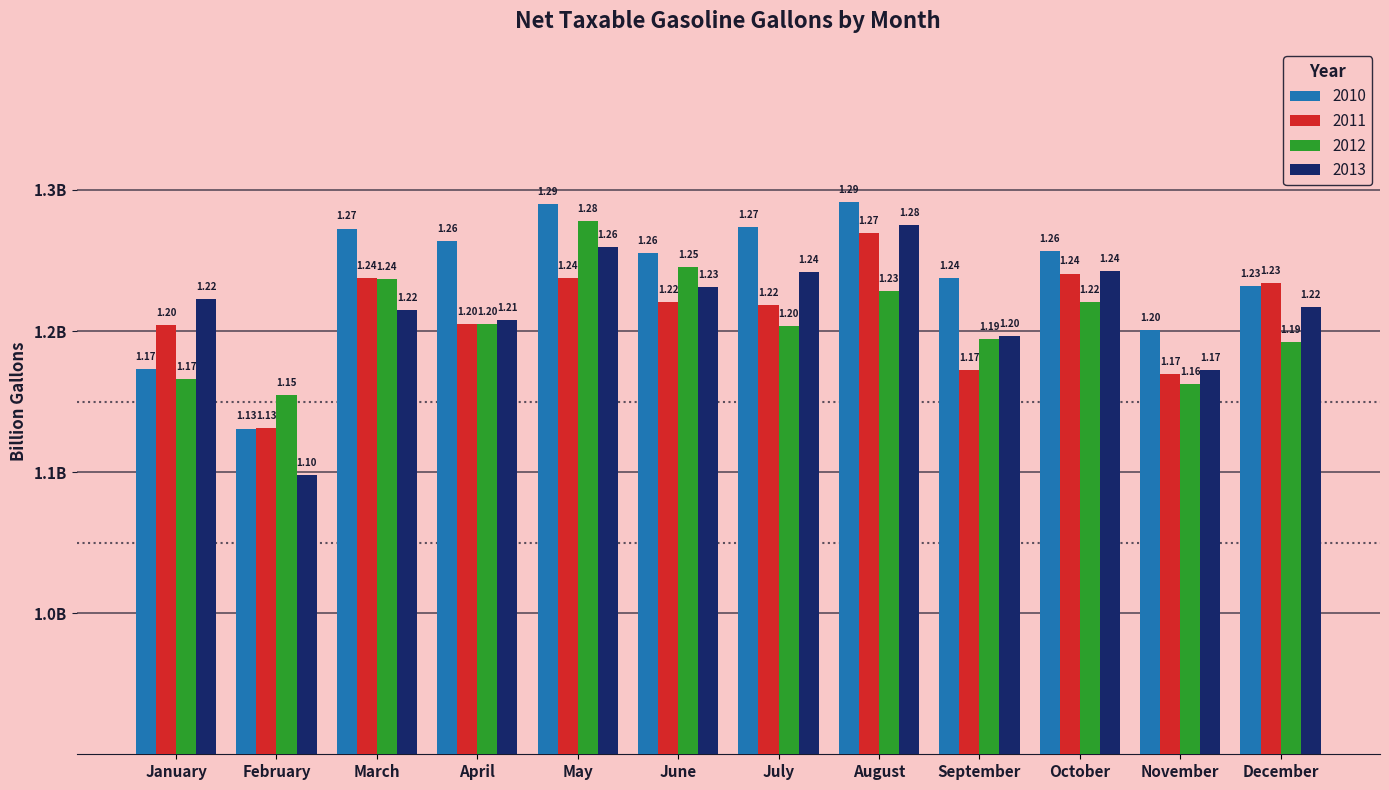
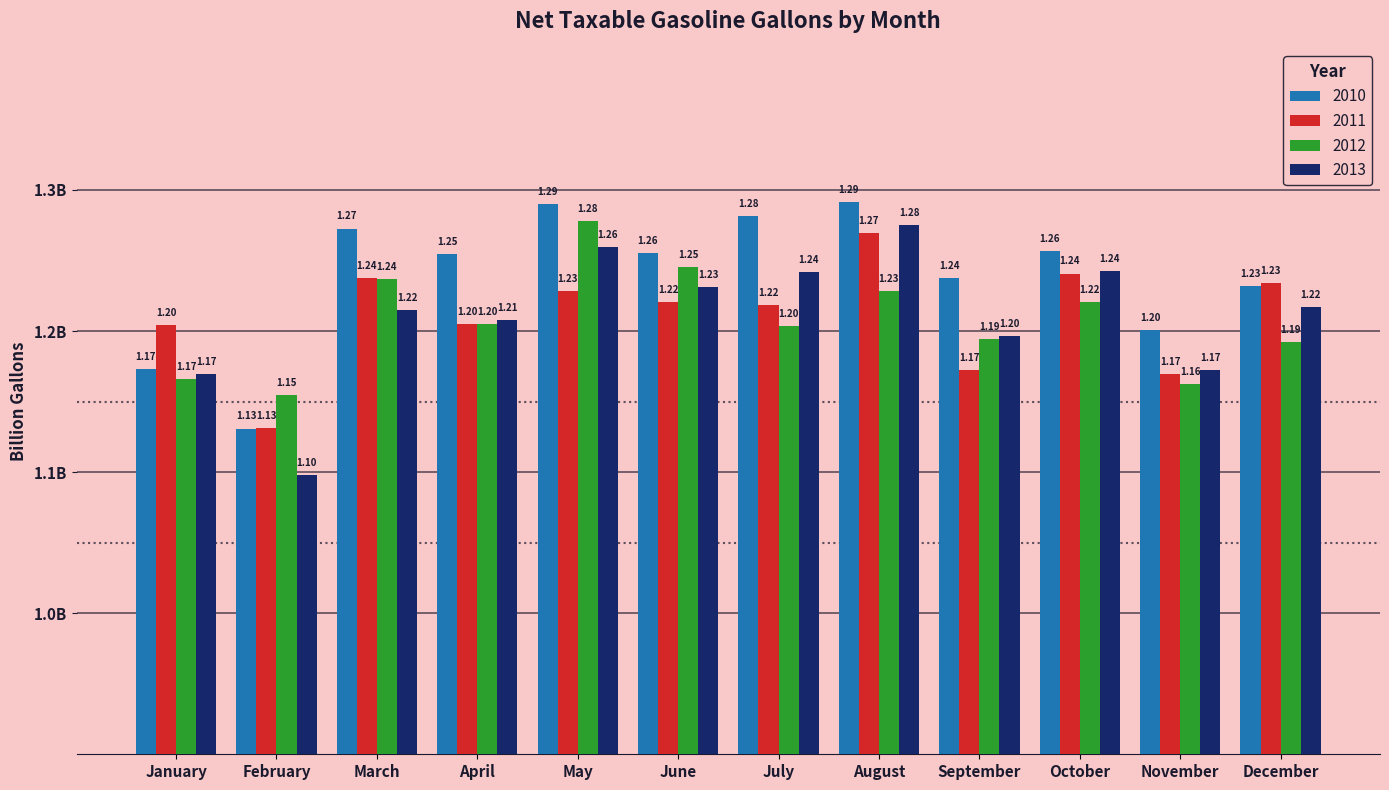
2013, January: 1.22 -> 1.17
2010, April: 1.26 -> 1.25
2011, May: 1.24 -> 1.23
2010, July: 1.27 -> 1.28
